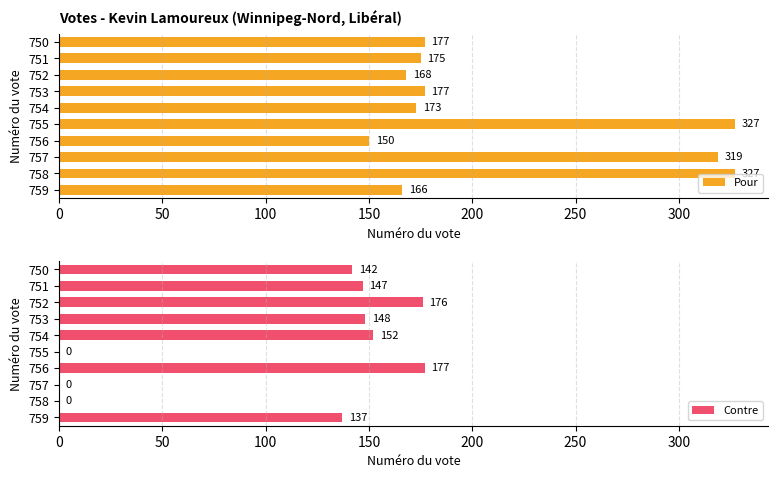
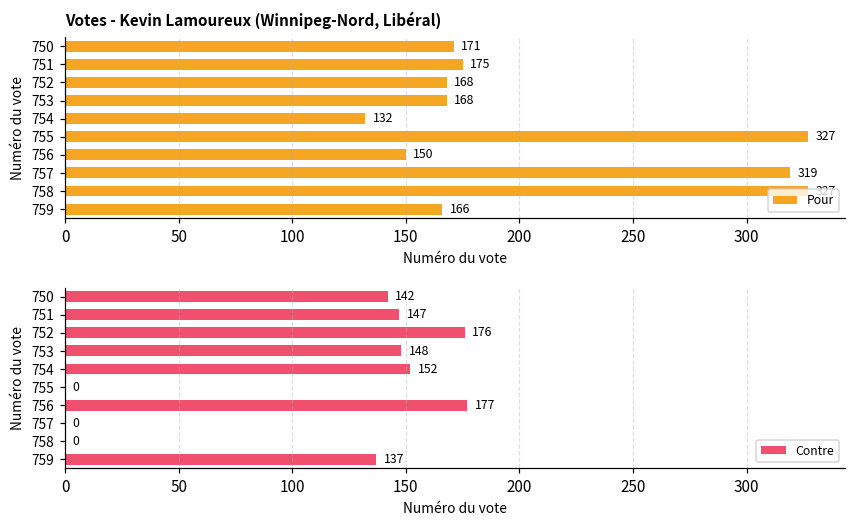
Votes - Kevin Lamoureux (Winnipeg-Nord, Libéral), 750: 177 -> 171
Votes - Kevin Lamoureux (Winnipeg-Nord, Libéral), 753: 177 -> 168
Votes - Kevin Lamoureux (Winnipeg-Nord, Libéral), 754: 173 -> 132
